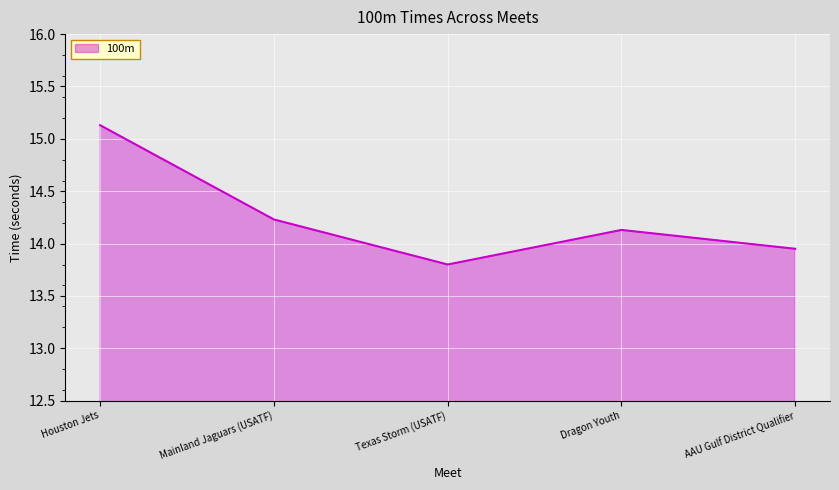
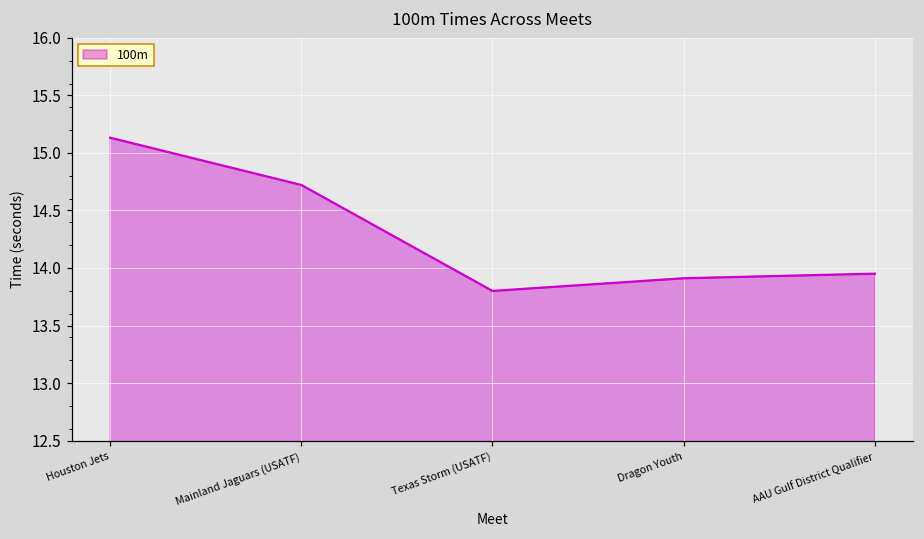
Mainland Jaguars (USATF): 14.23 -> 14.72
Dragon Youth: 14.13 -> 13.91
